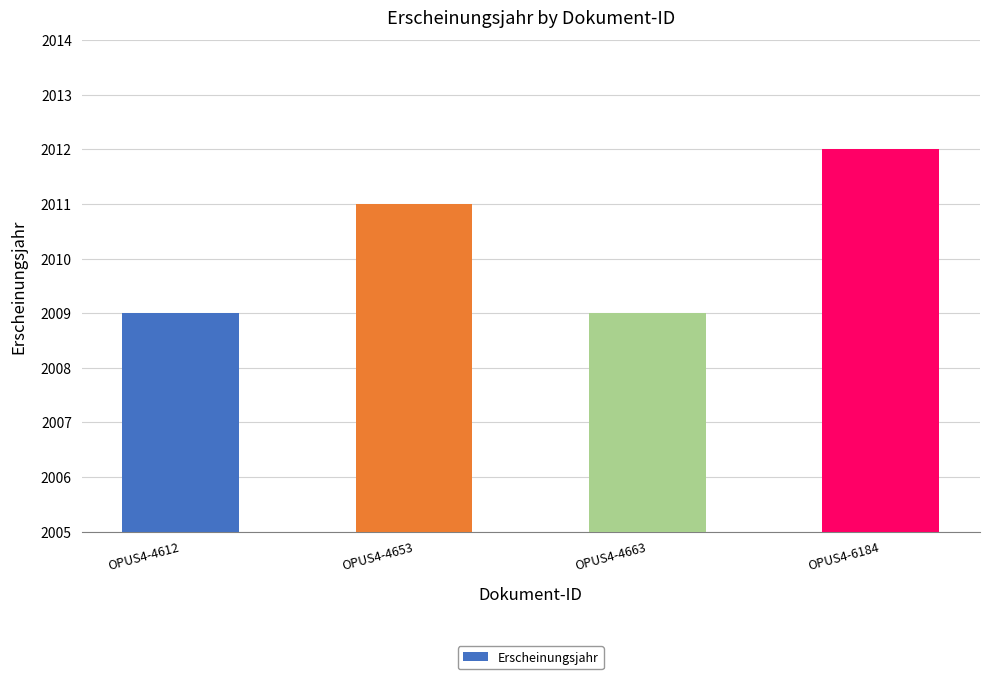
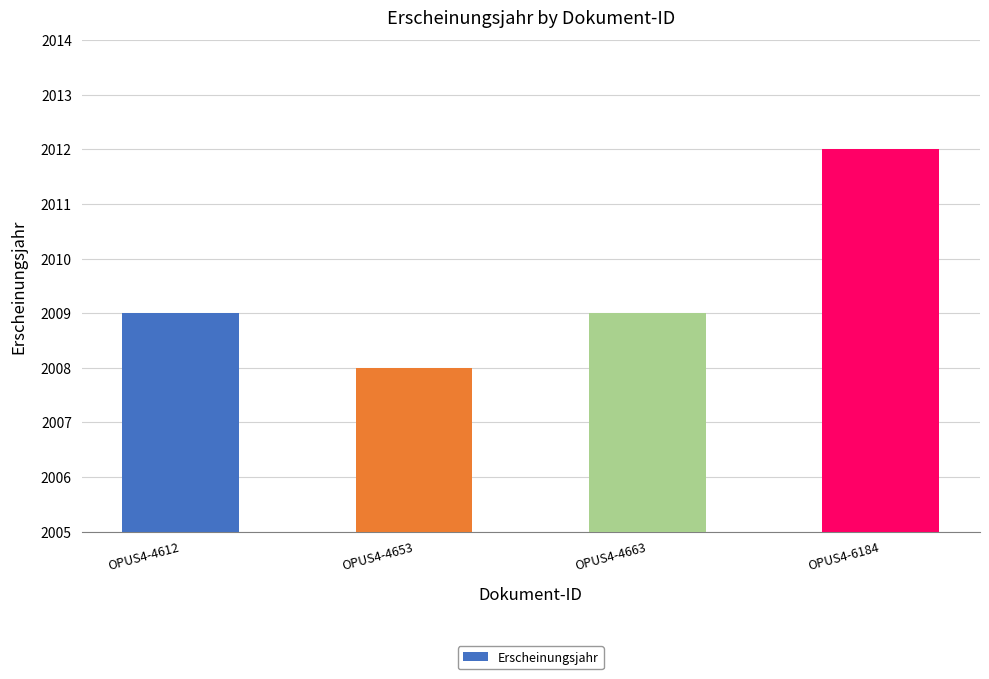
OPUS4-4653: 2011 -> 2008
